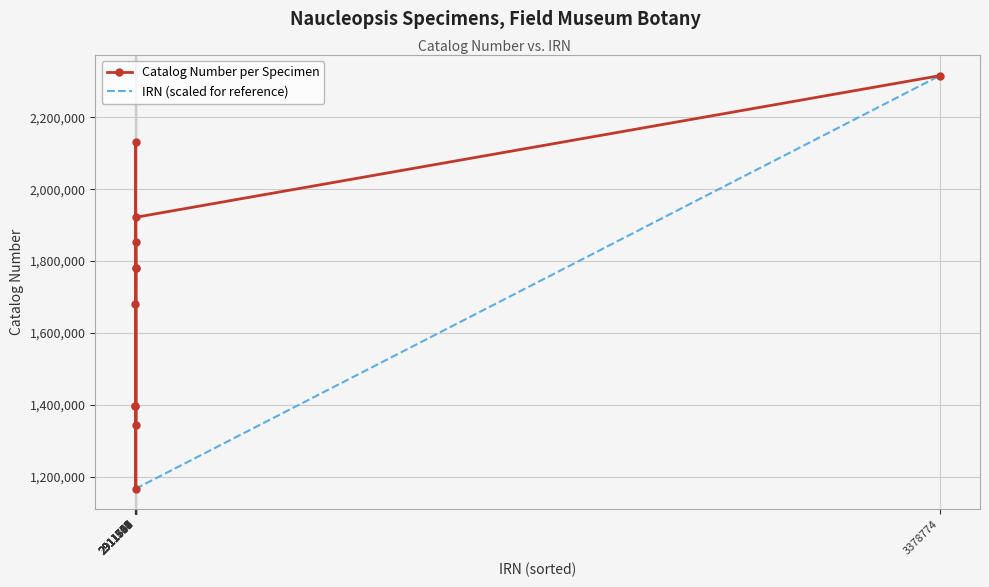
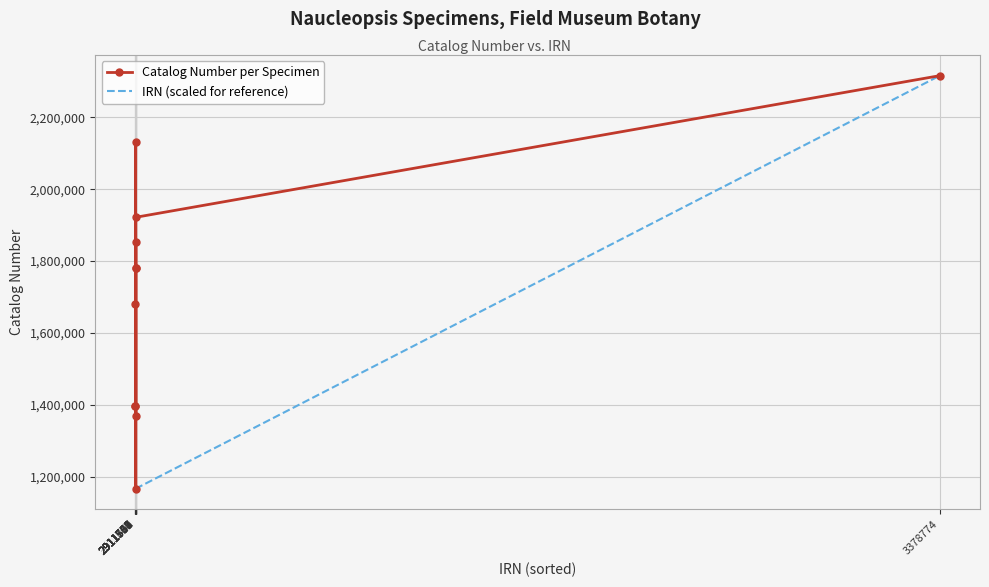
Catalog Number per Specimen, 2911708: 1,340,000 -> 1,370,000
